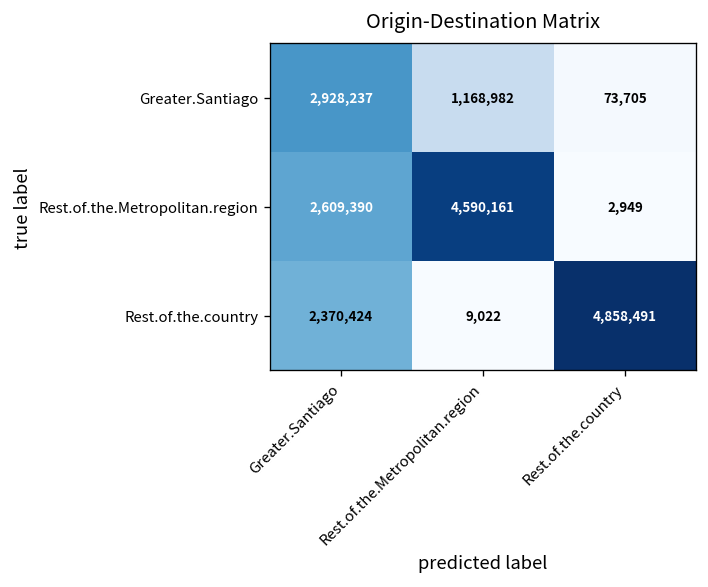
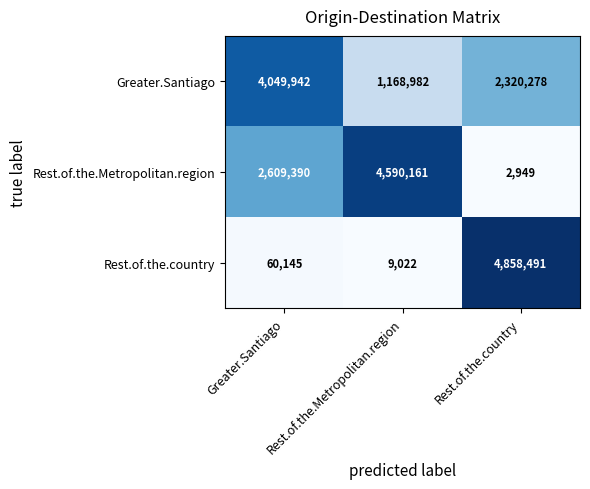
Greater.Santiago, Greater.Santiago: 2,928,237 -> 4,049,942
Greater.Santiago, Rest.of.the.country: 73,705 -> 2,320,278
Rest.of.the.country, Greater.Santiago: 2,370,424 -> 60,145
